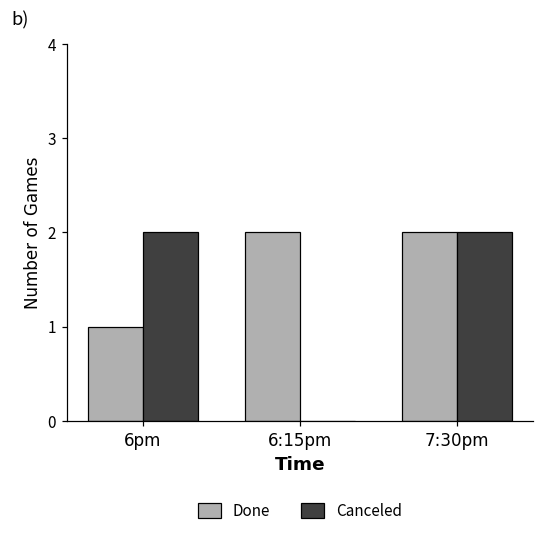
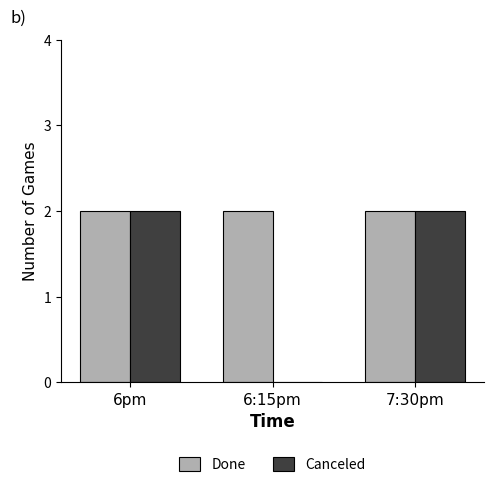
Done, 6pm: 1 -> 2
